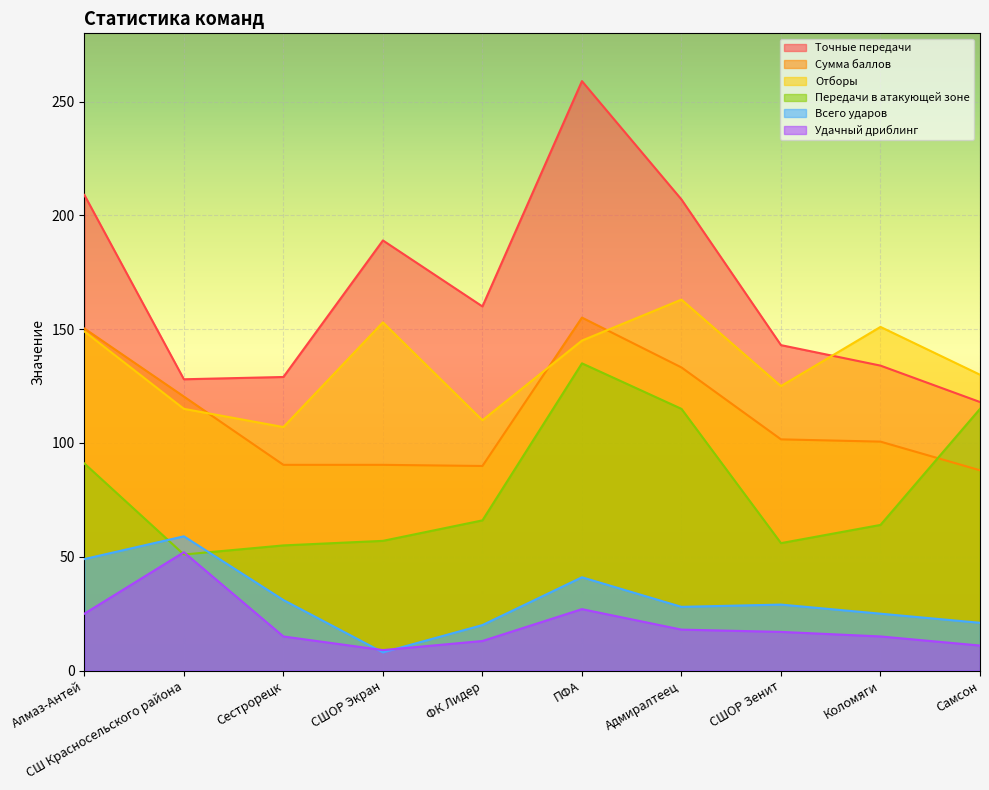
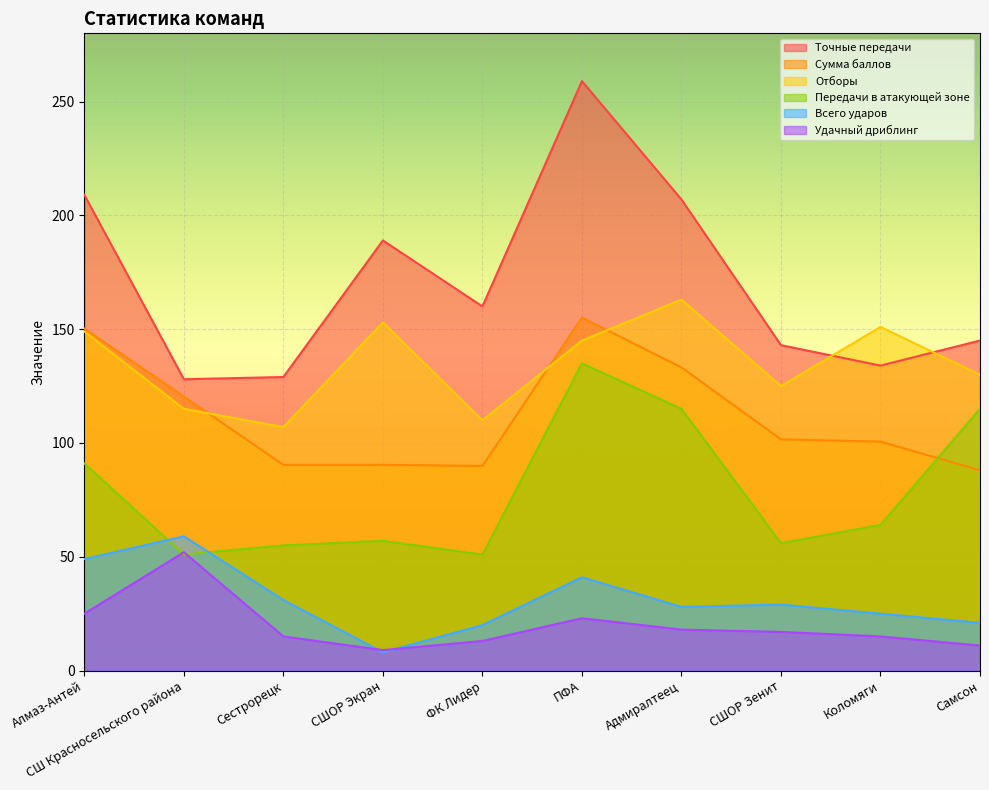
Передачи в атакующей зоне, ФК Лидер: 66 -> 51
Удачный дриблинг, ПФА: 27 -> 23
Точные передачи, Самсон: 118 -> 145
